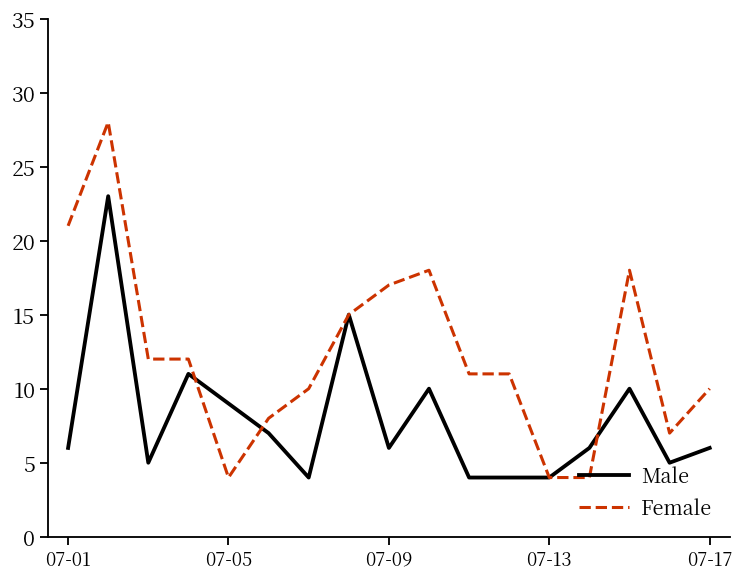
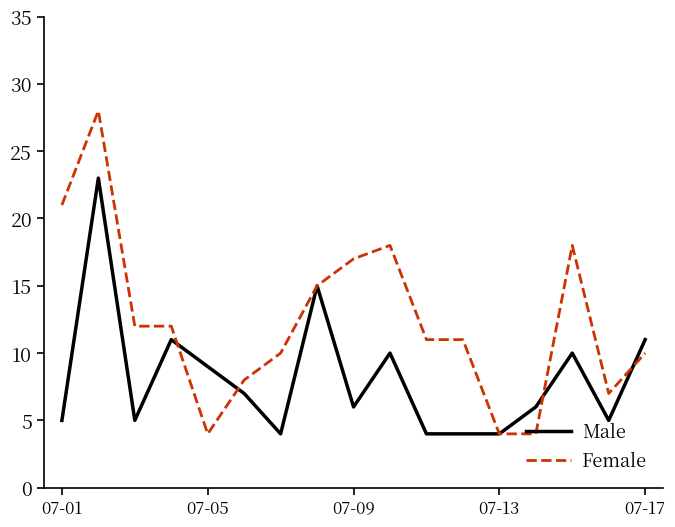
Male, 07-01: 6 -> 5
Male, 07-17: 6 -> 11
